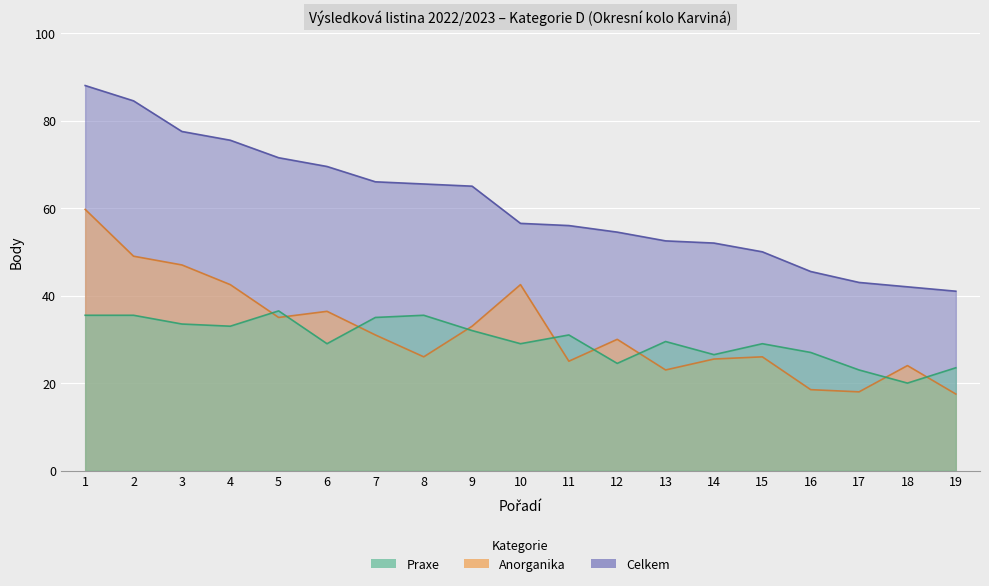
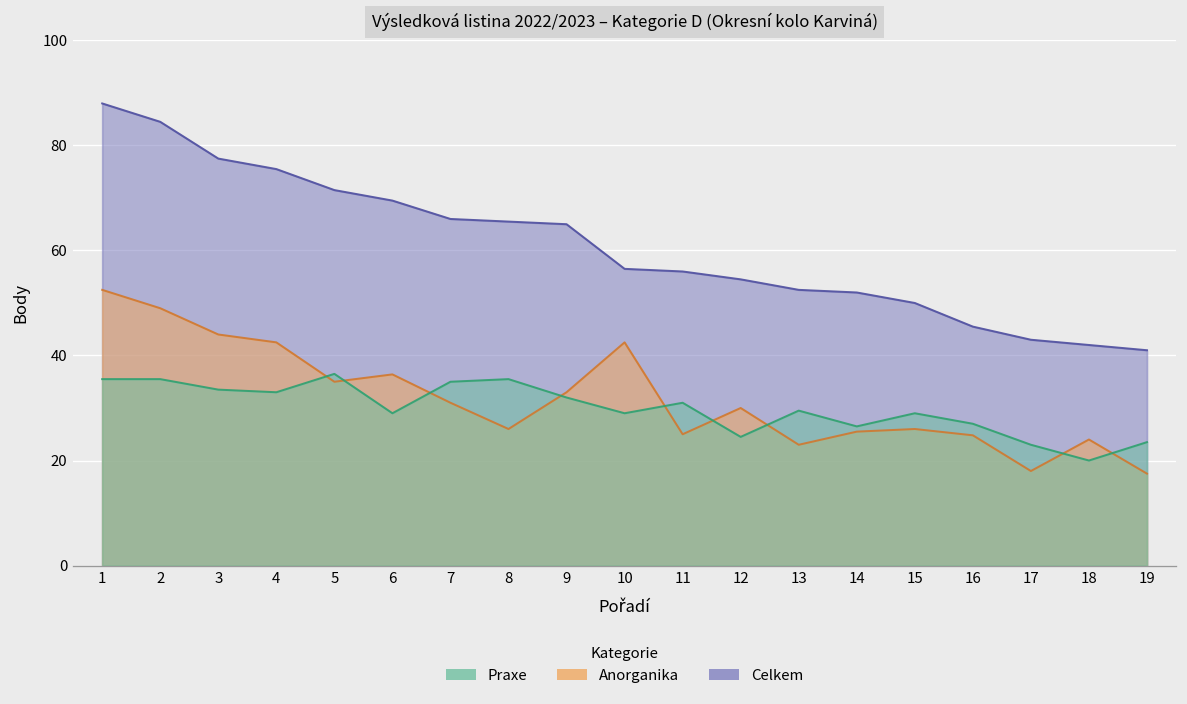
Anorganika, 1: 60 -> 53
Anorganika, 3: 47 -> 44
Anorganika, 16: 19 -> 25
